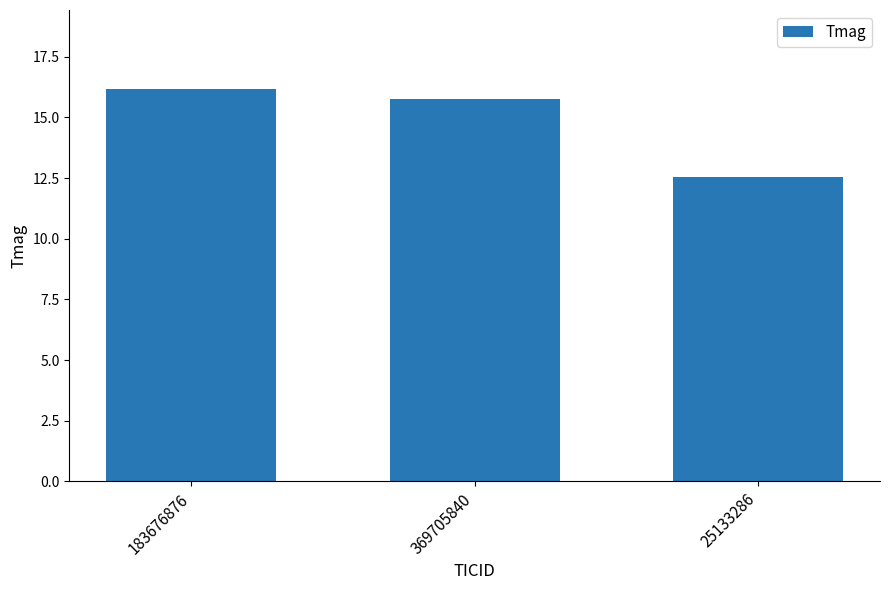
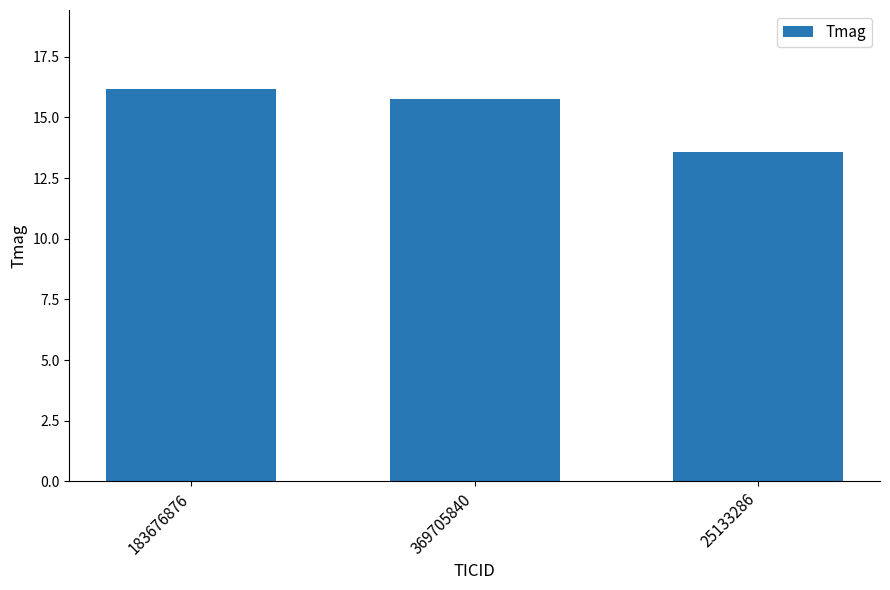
25133286: 12.6 -> 13.6
